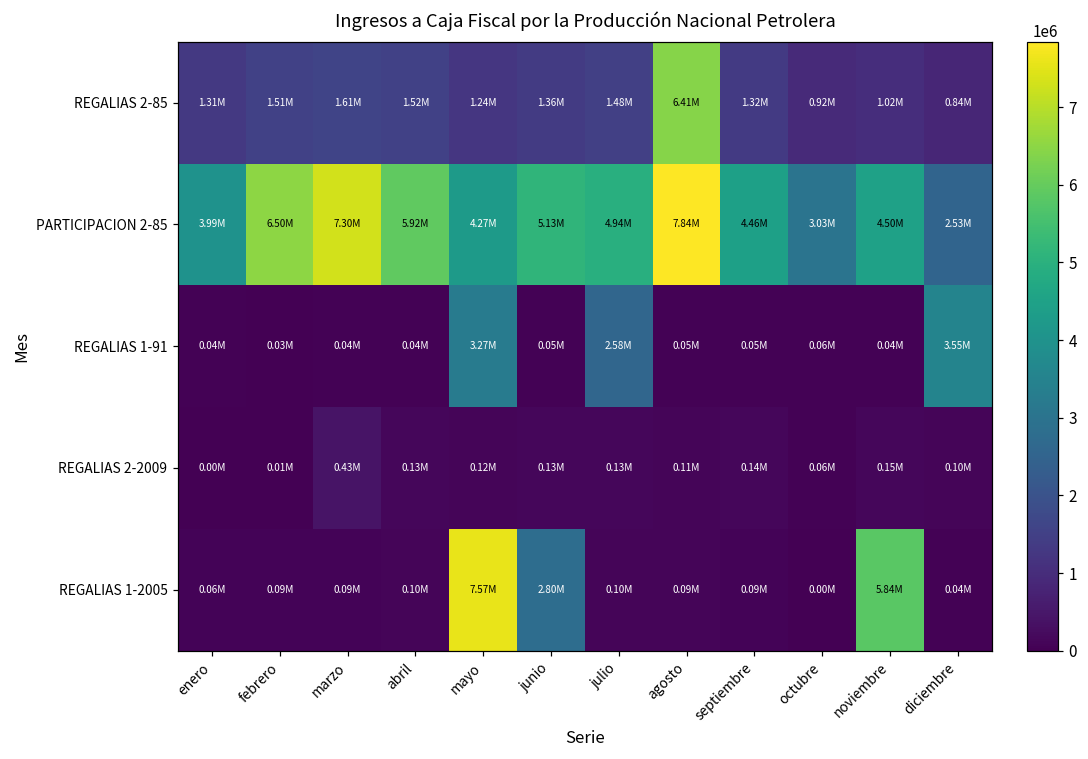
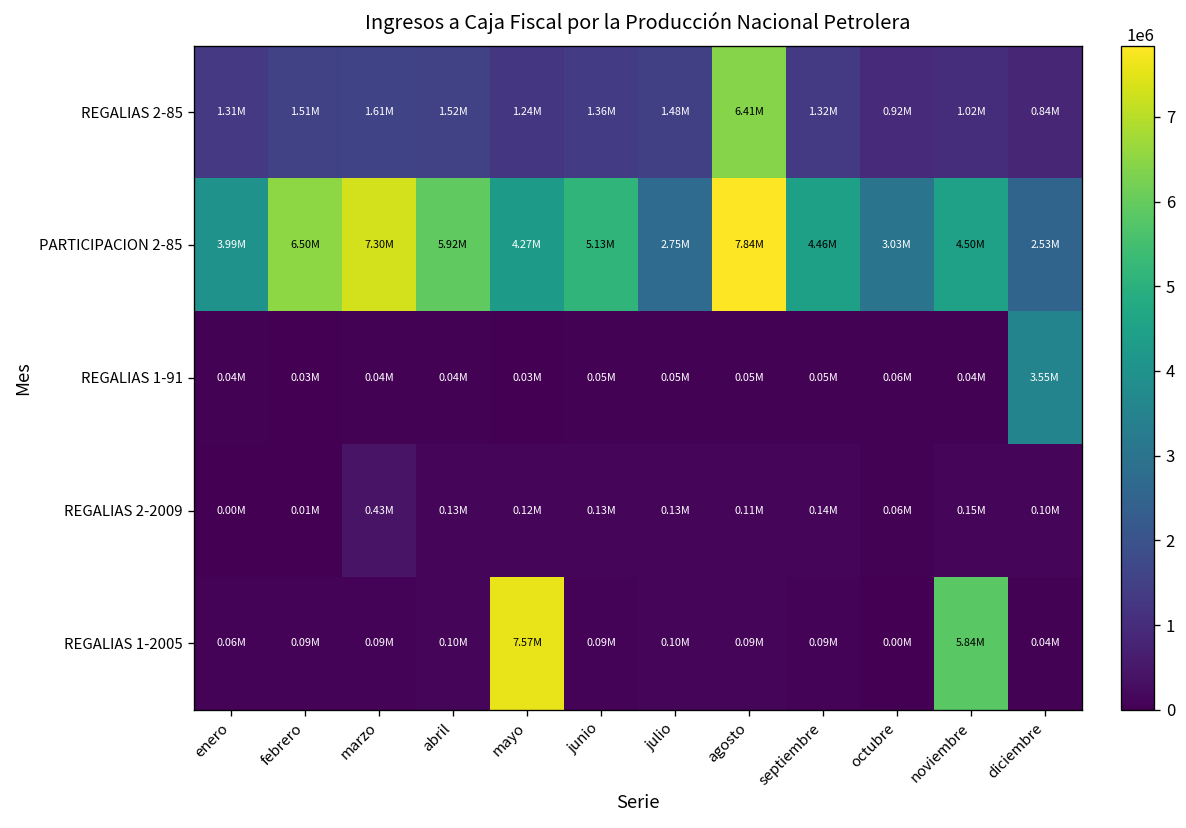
PARTICIPACION 2-85, julio: 4.94M -> 2.75M
REGALIAS 1-91, mayo: 3.27M -> 0.03M
REGALIAS 1-91, julio: 2.58M -> 0.05M
REGALIAS 1-2005, junio: 2.80M -> 0.09M
